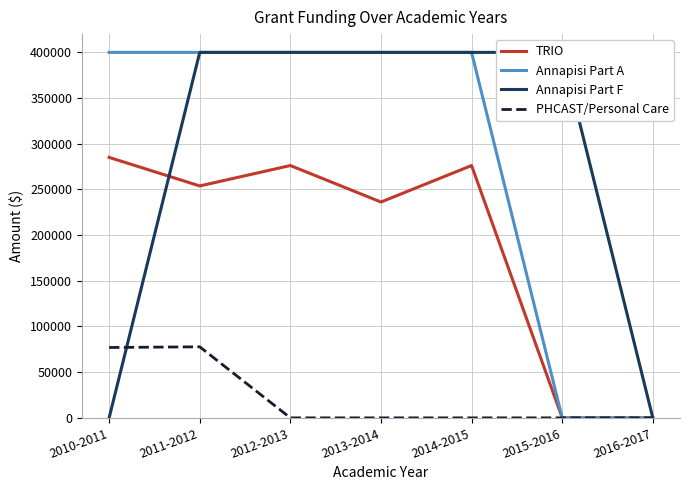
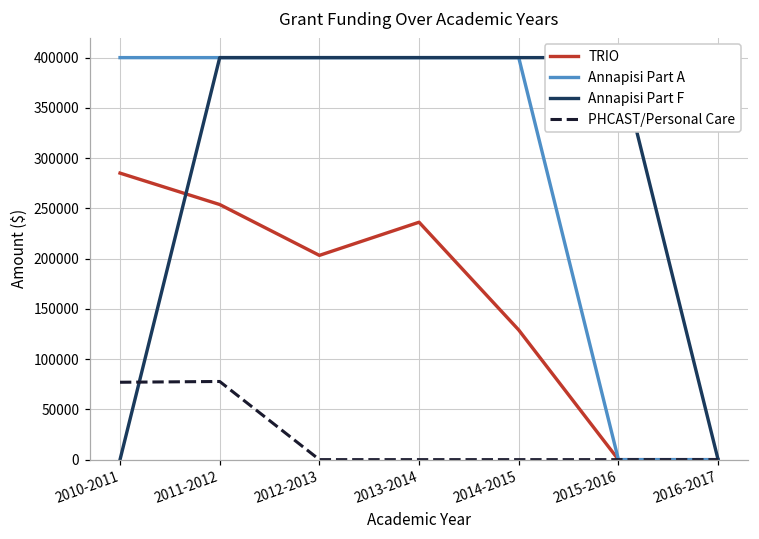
TRIO, 2012-2013: 280000 -> 200000
TRIO, 2014-2015: 280000 -> 130000
